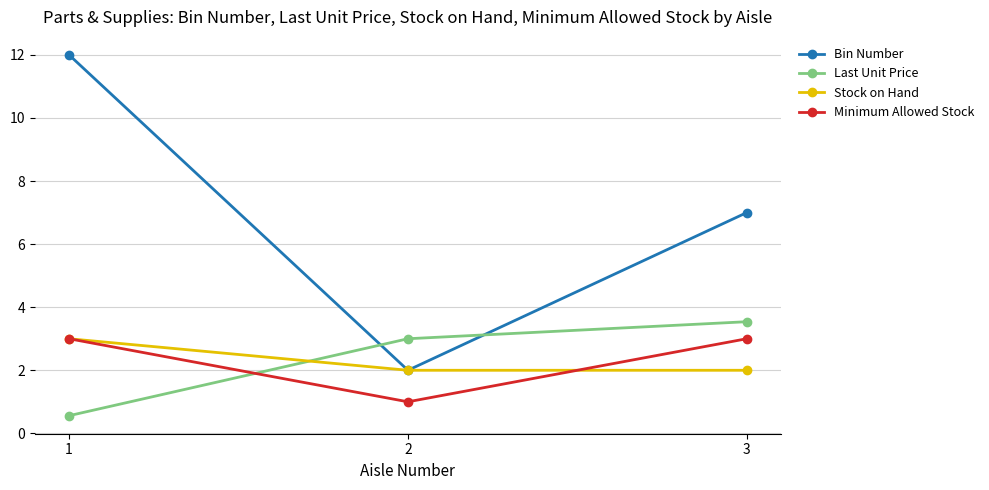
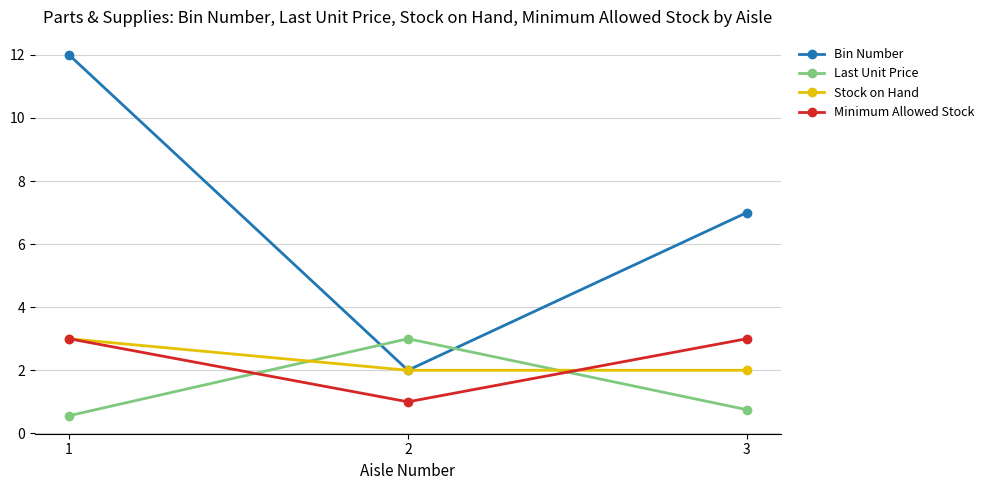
Last Unit Price, 3: 3.5 -> 0.8
